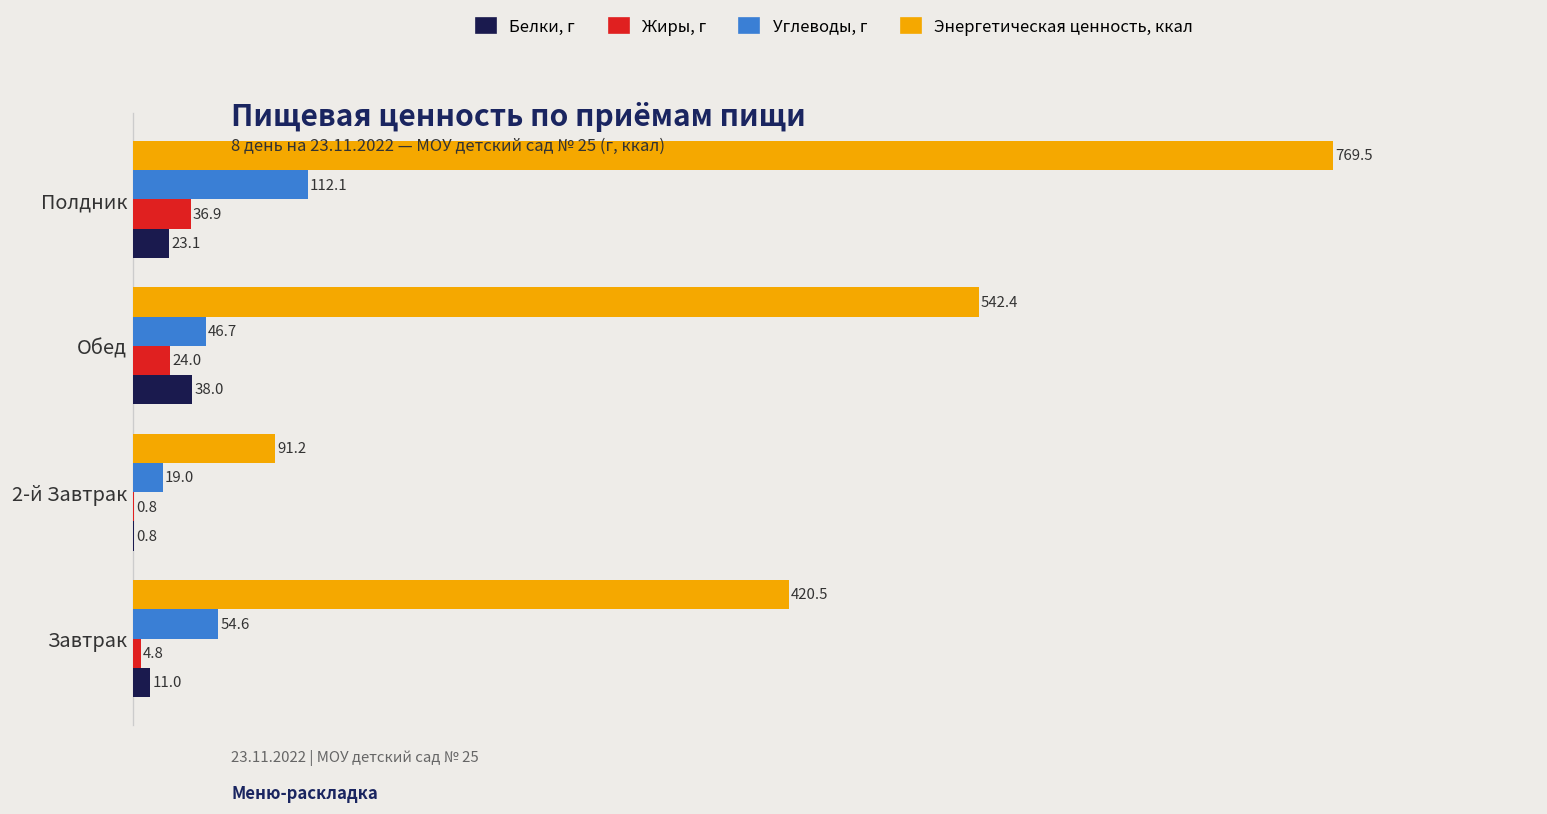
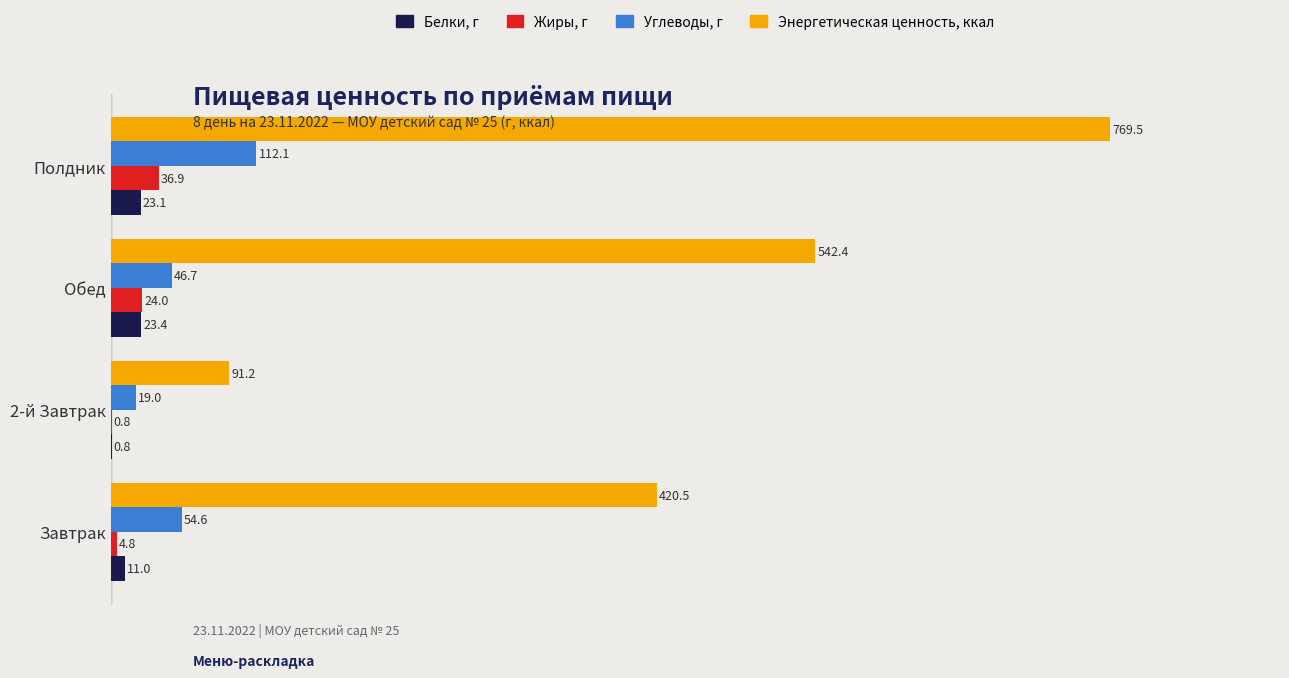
Белки, г, Обед: 38.0 -> 23.4
